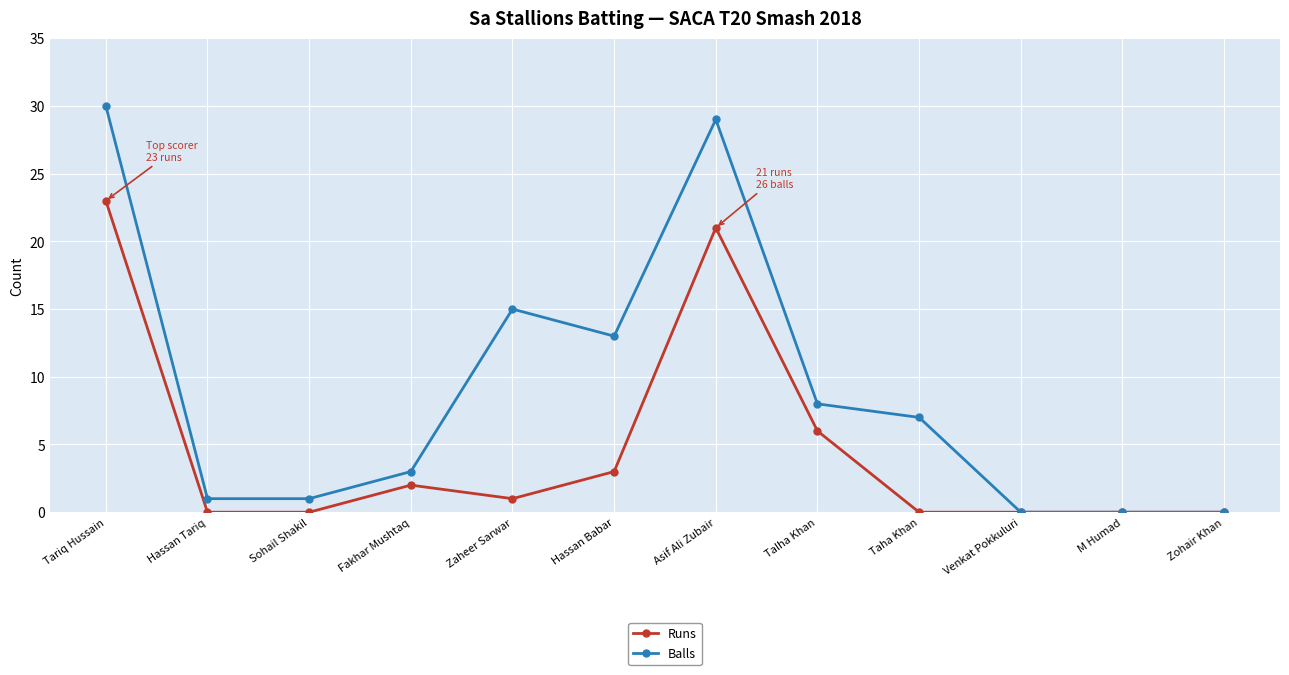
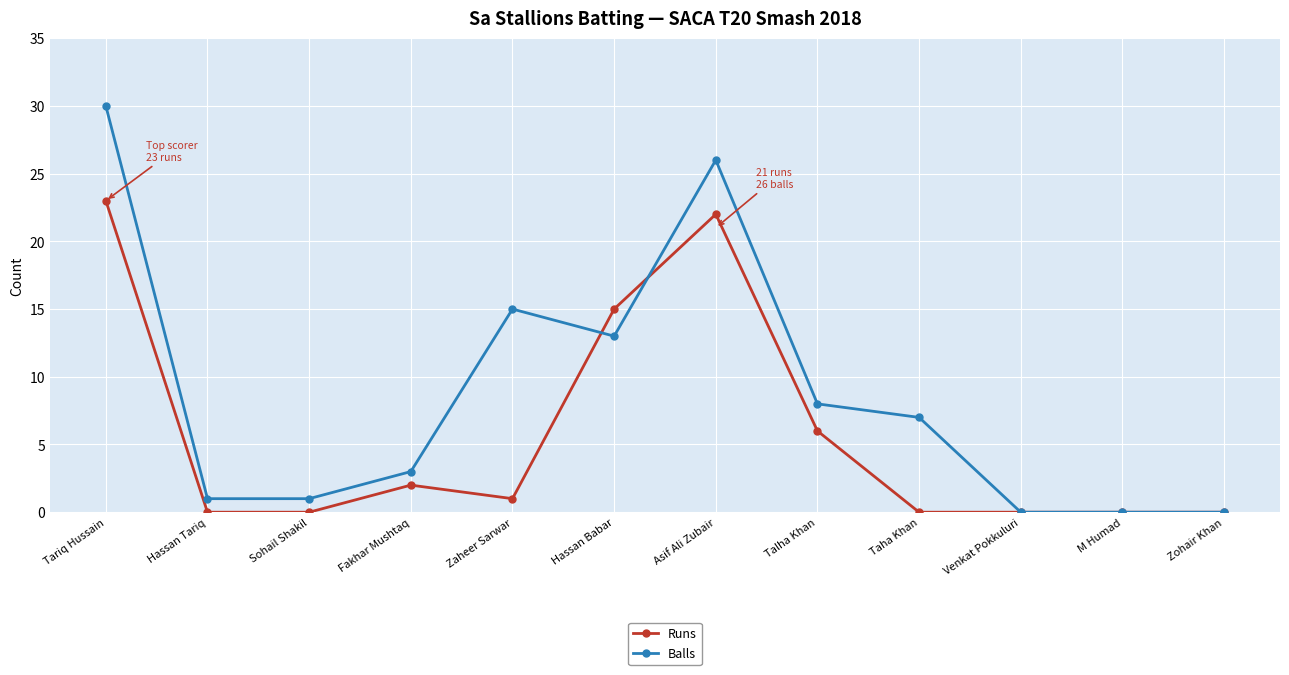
Runs, Hassan Babar: 3 -> 15
Runs, Asif Ali Zubair: 21 -> 22
Balls, Asif Ali Zubair: 29 -> 26
